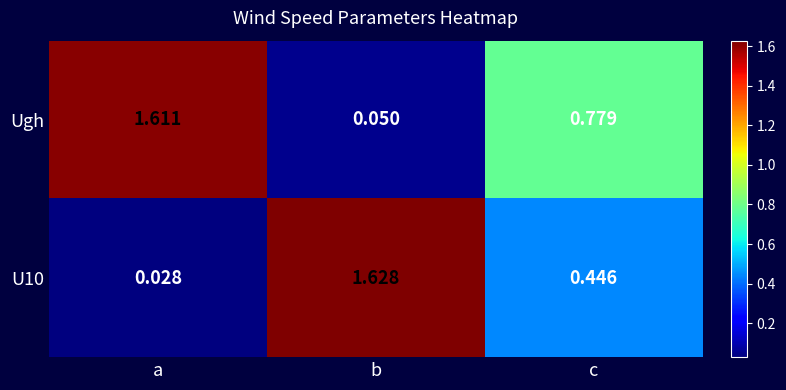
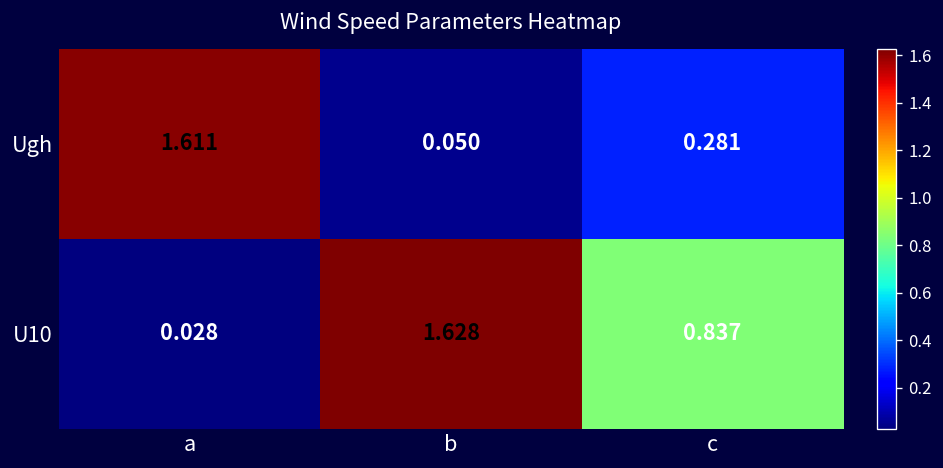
Ugh, c: 0.779 -> 0.281
U10, c: 0.446 -> 0.837
